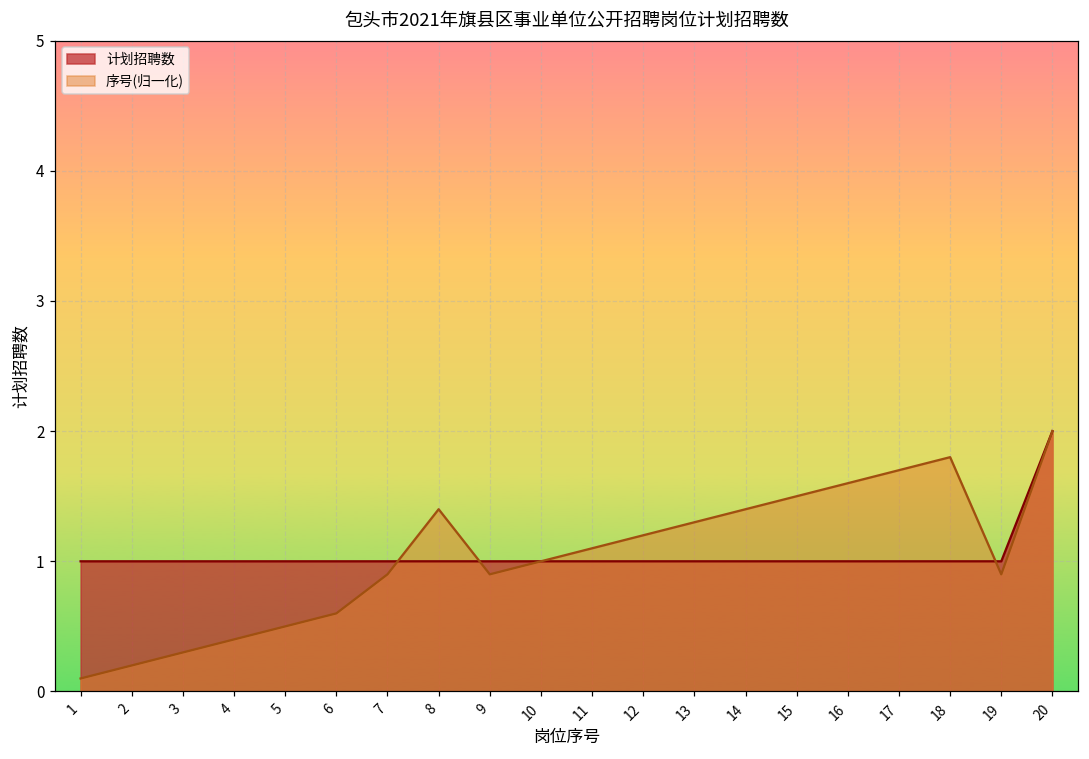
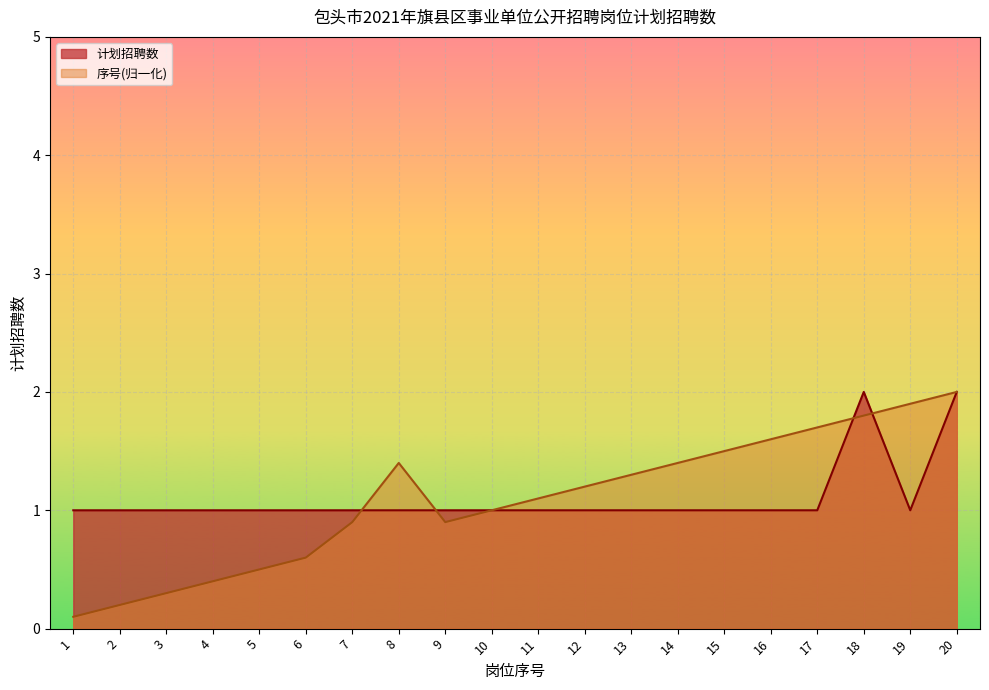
计划招聘数, 18: 1 -> 2
序号(归一化), 19: 0.90 -> 1.90
